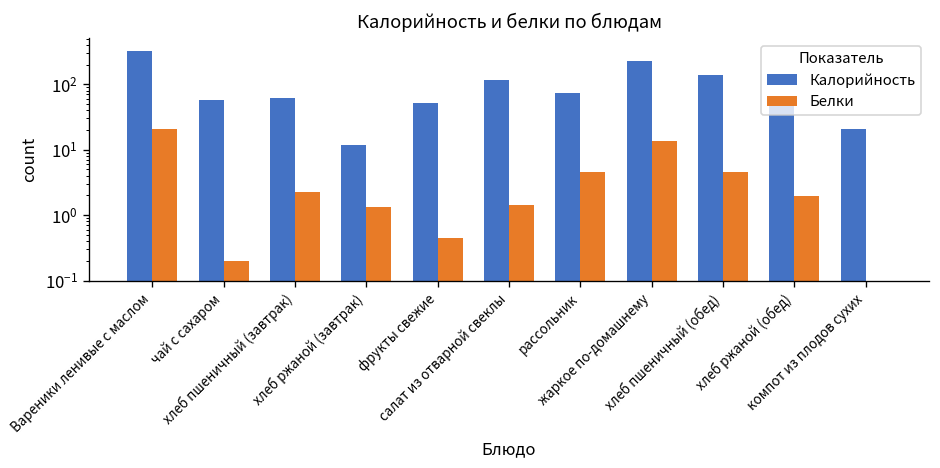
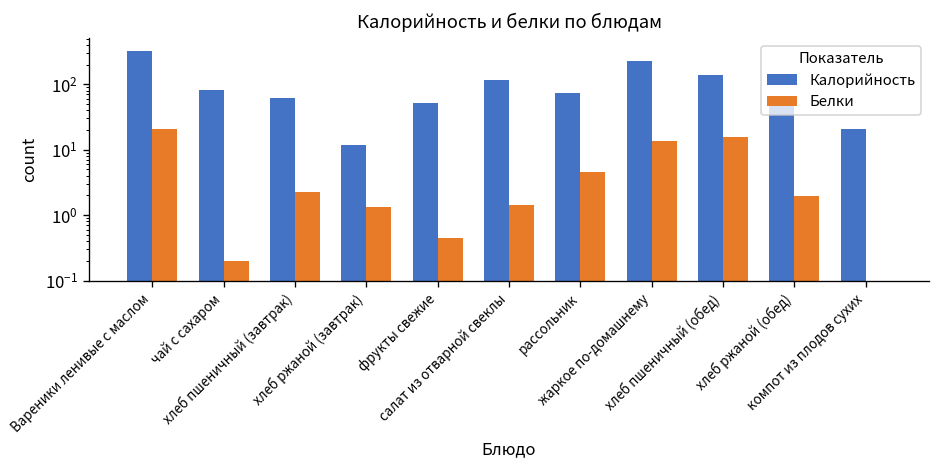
Калорийность, чай с сахаром: 60 -> 80
Белки, хлеб пшеничный (обед): 5 -> 16
